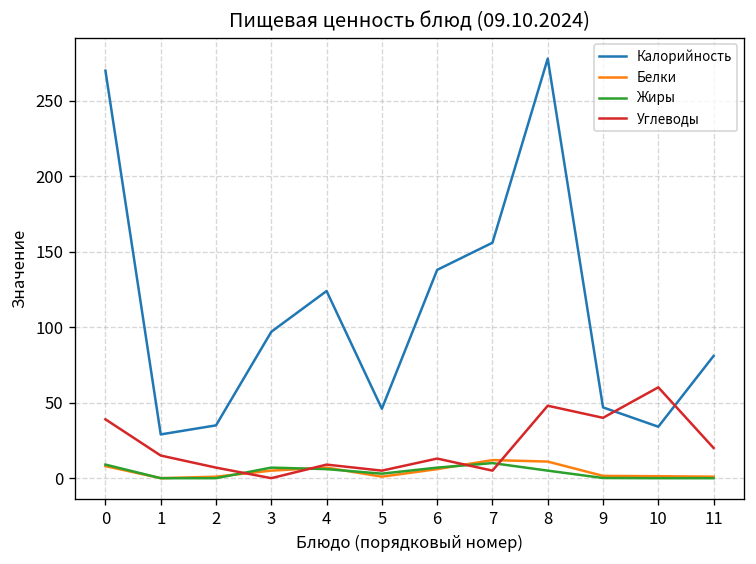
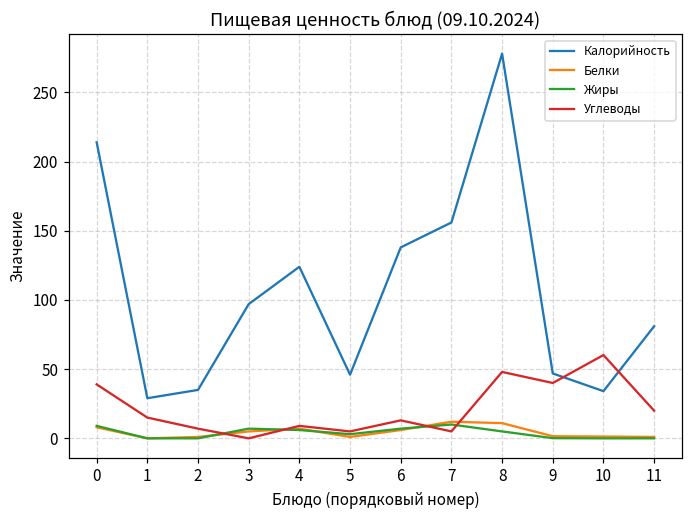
Калорийность, 0: 270 -> 214
